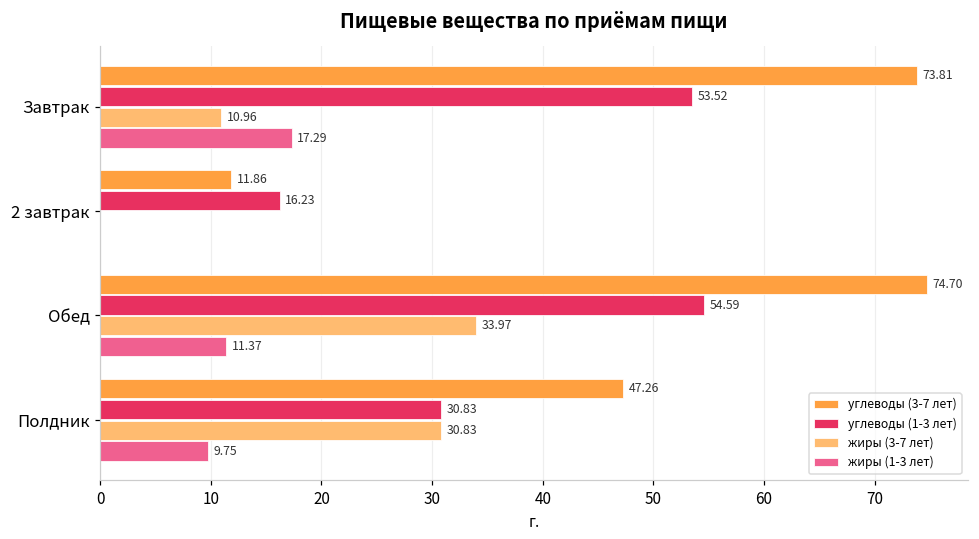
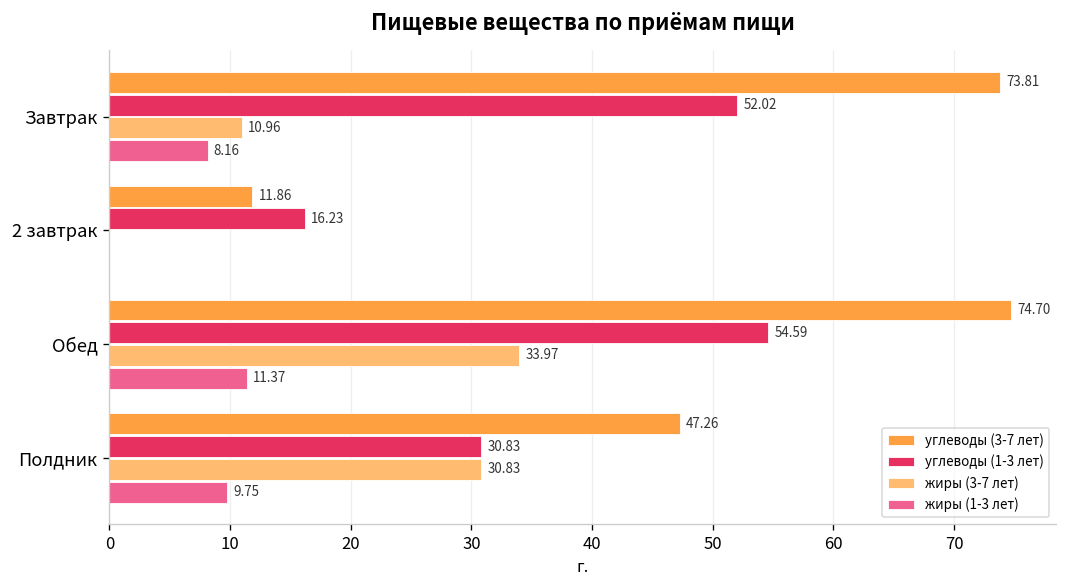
углеводы (1-3 лет), Завтрак: 53.52 -> 52.02
жиры (1-3 лет), Завтрак: 17.29 -> 8.16
